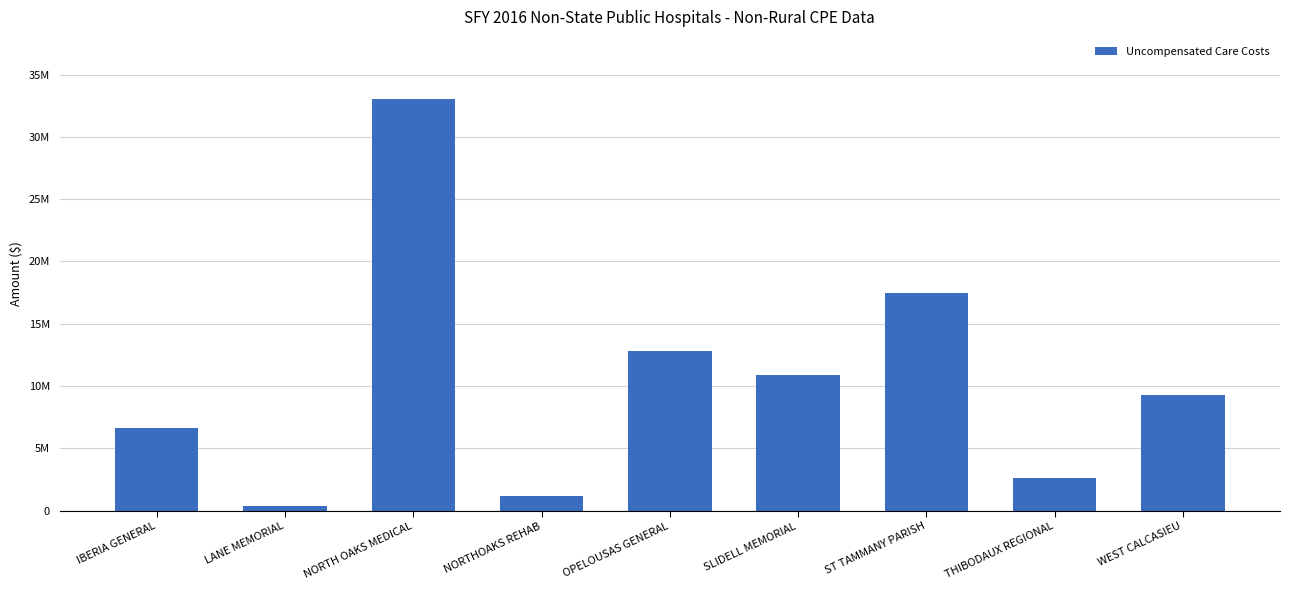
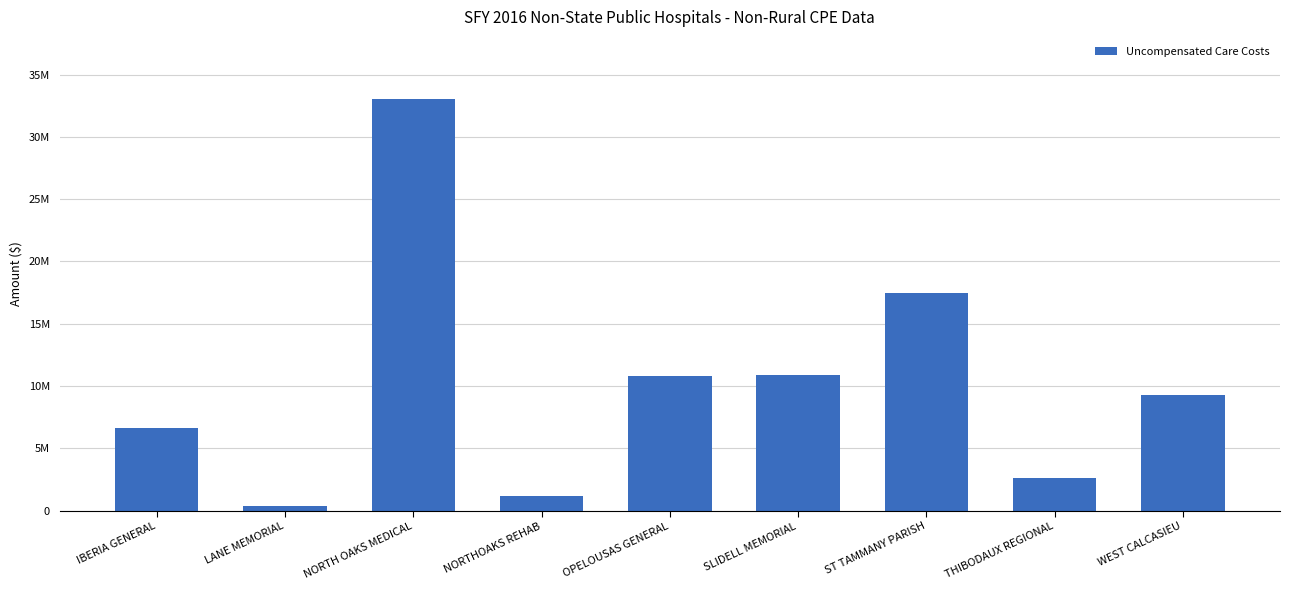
OPELOUSAS GENERAL: 12800000 -> 10800000
